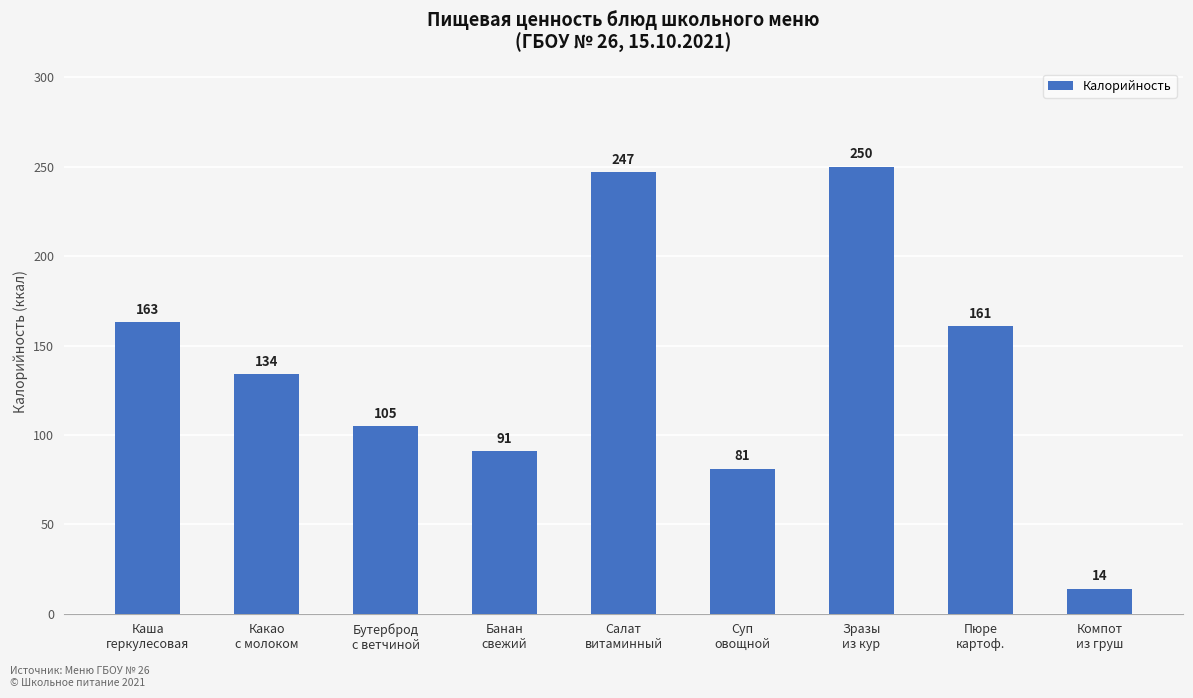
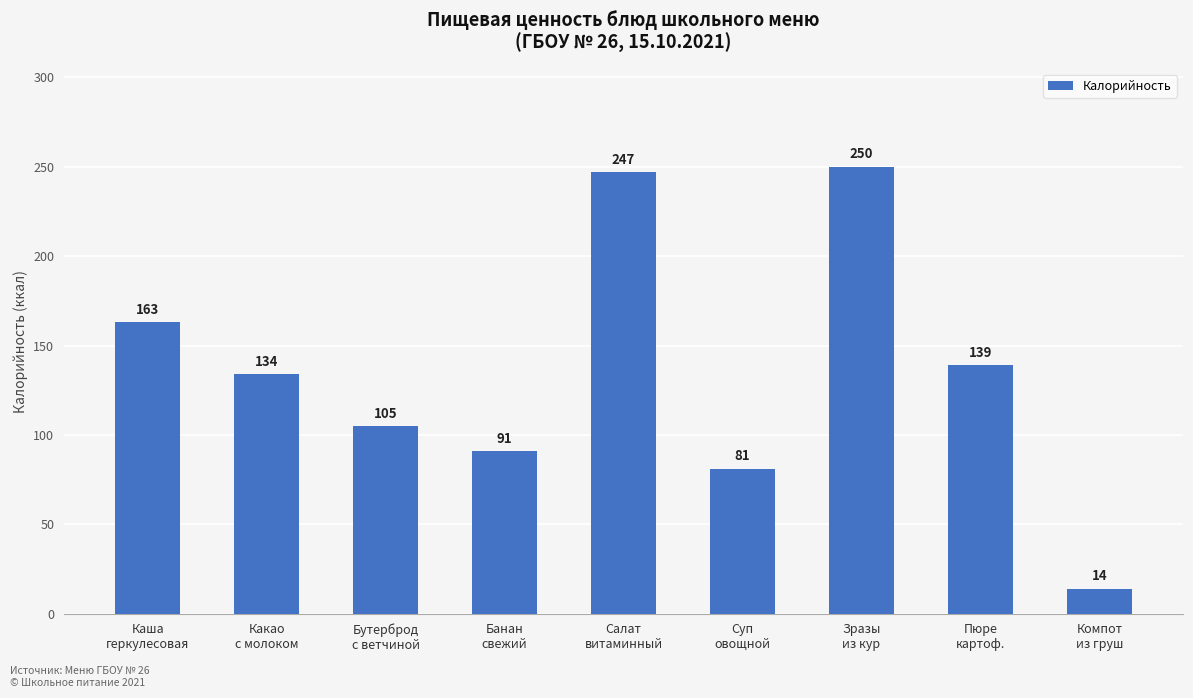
Пюре картоф.: 161 -> 139
